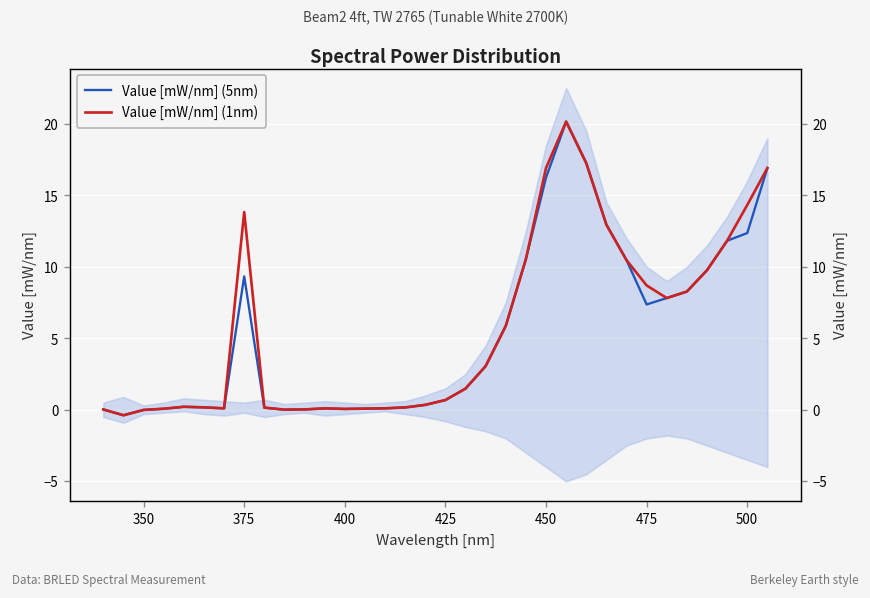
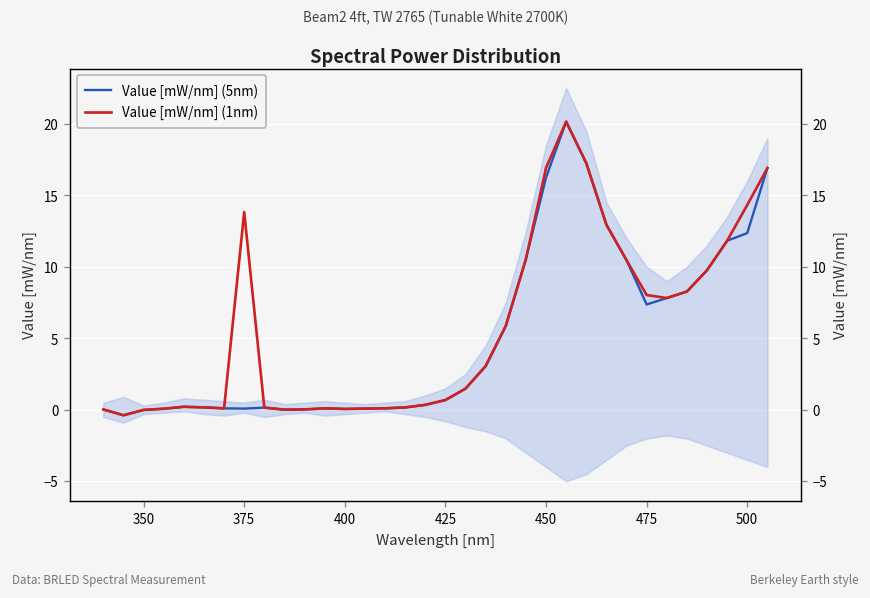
Value [mW/nm] (5nm), 375: 9.3 -> 0.1
Value [mW/nm] (1nm), 475: 8.7 -> 8.0
